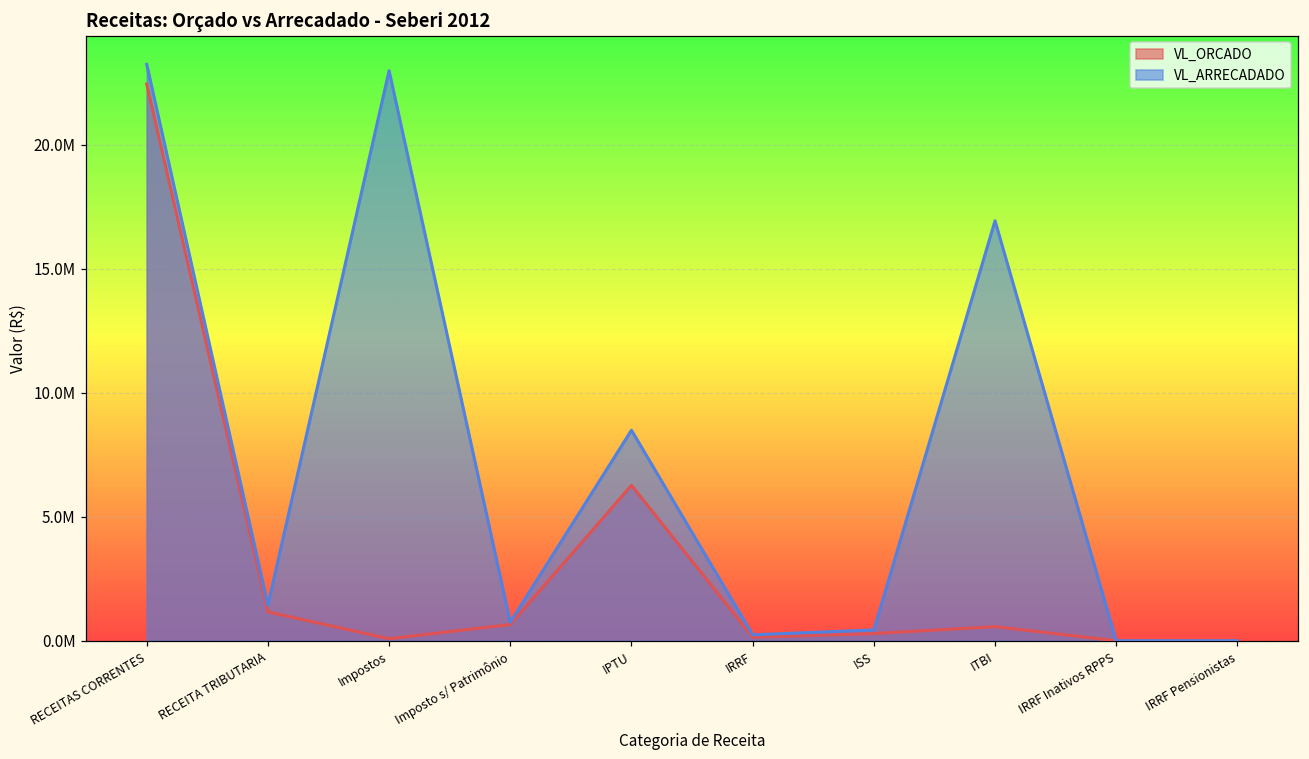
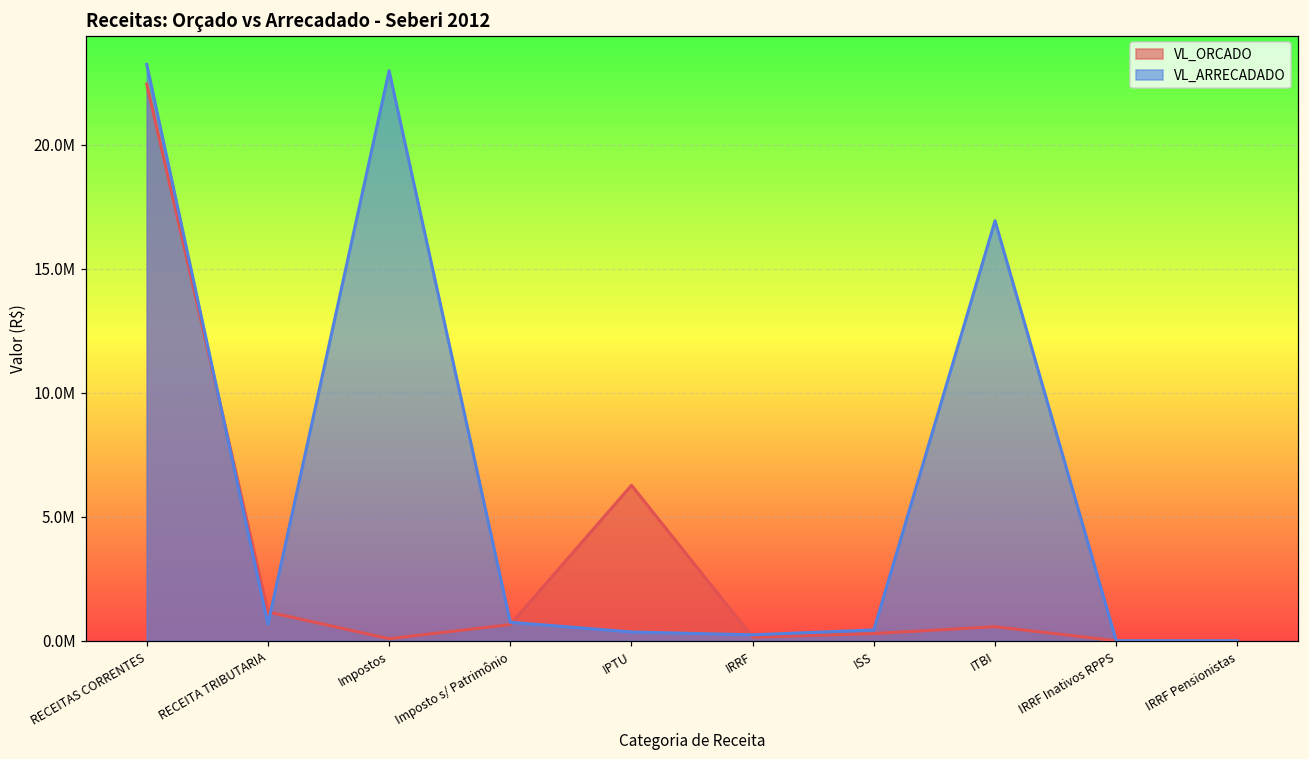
VL_ARRECADADO, RECEITA TRIBUTARIA: 1400000 -> 700000
VL_ARRECADADO, IPTU: 8500000 -> 400000
